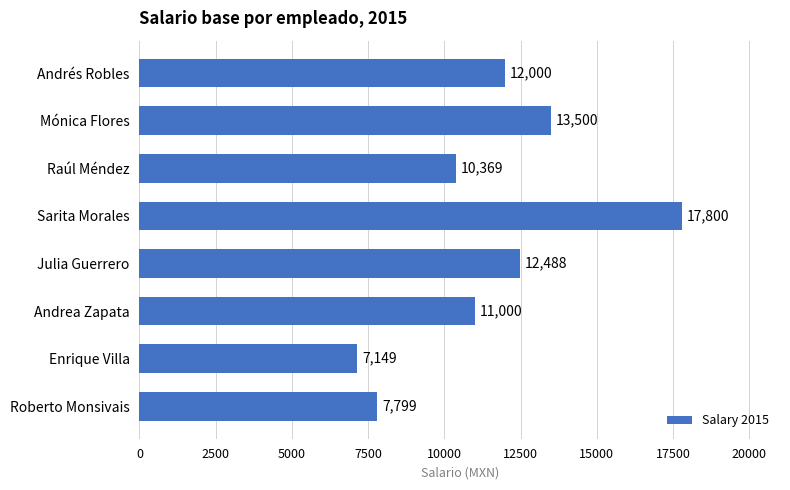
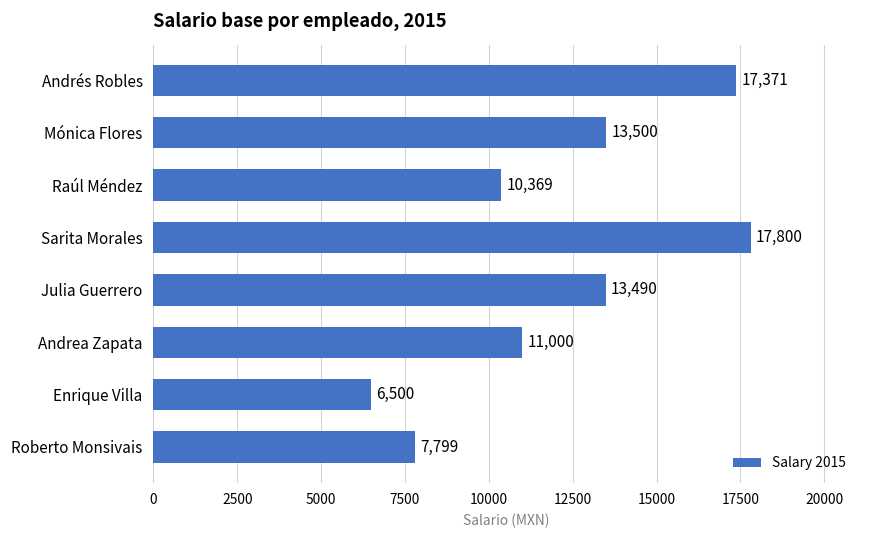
Andrés Robles: 12,000 -> 17,371
Julia Guerrero: 12,488 -> 13,490
Enrique Villa: 7,149 -> 6,500
